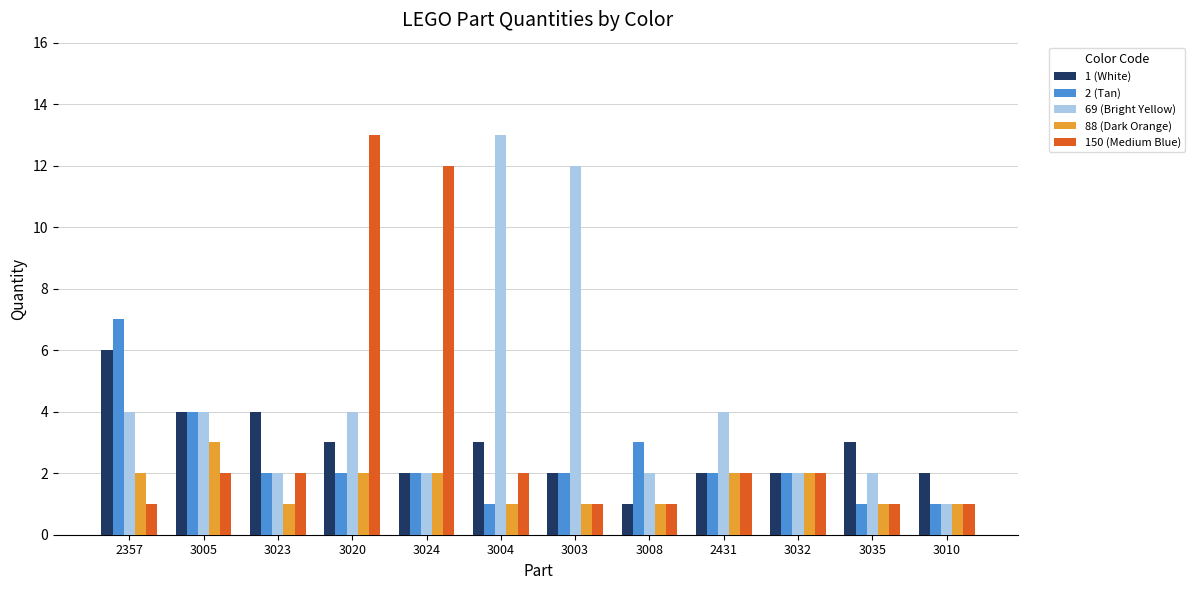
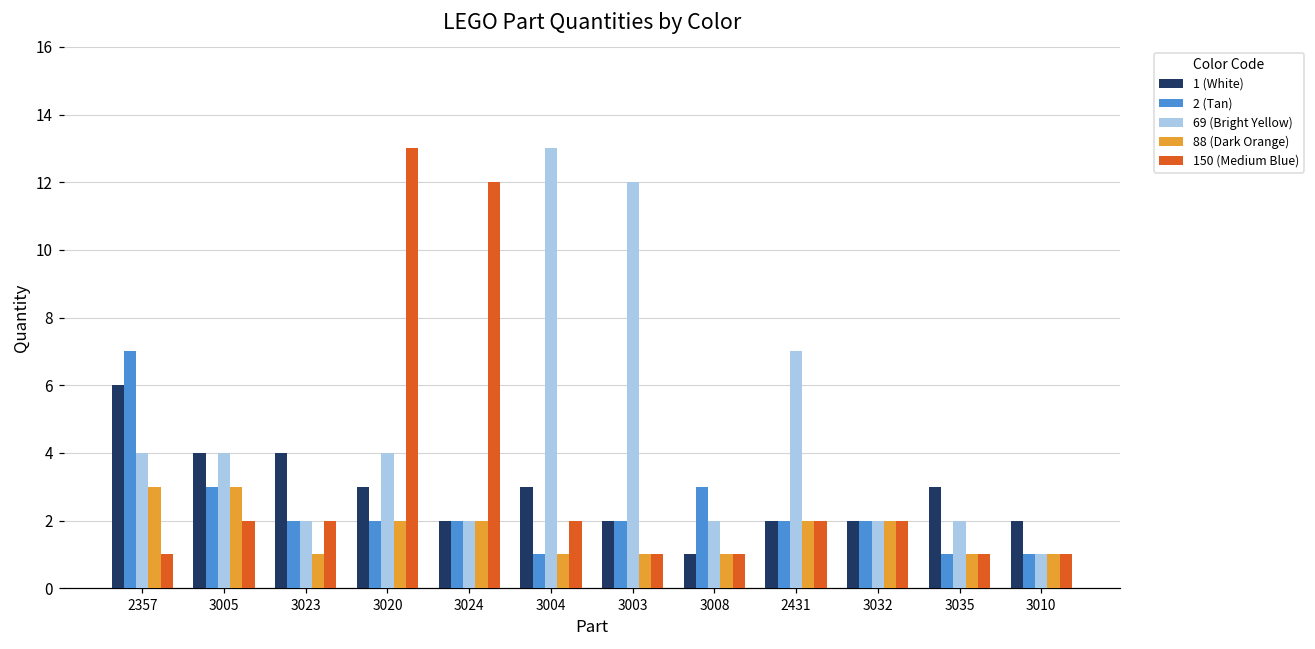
88 (Dark Orange), 2357: 2 -> 3
2 (Tan), 3005: 4 -> 3
69 (Bright Yellow), 2431: 4 -> 7
